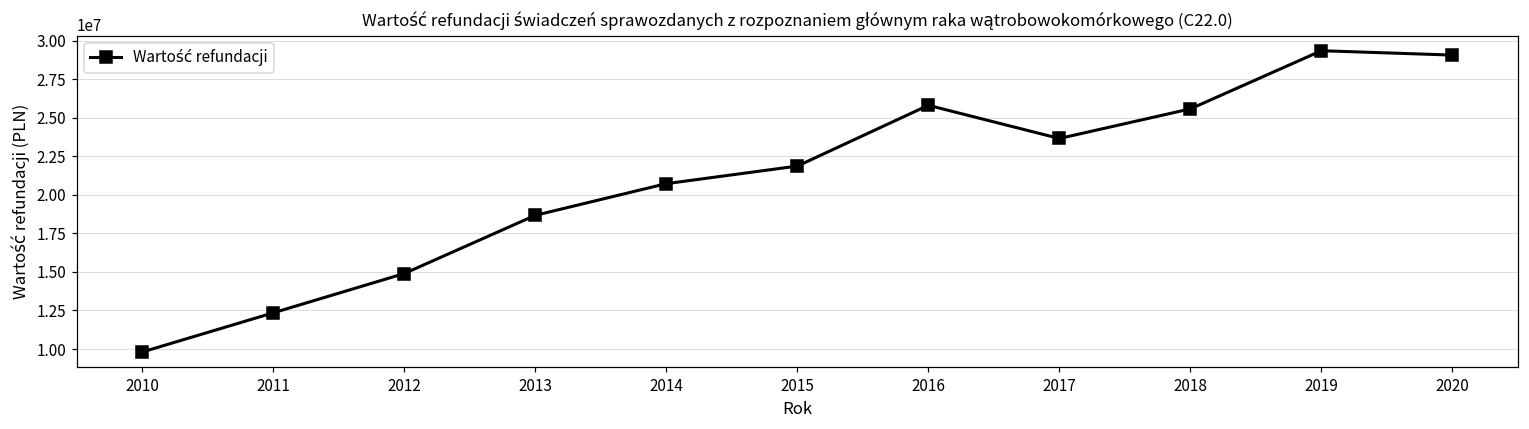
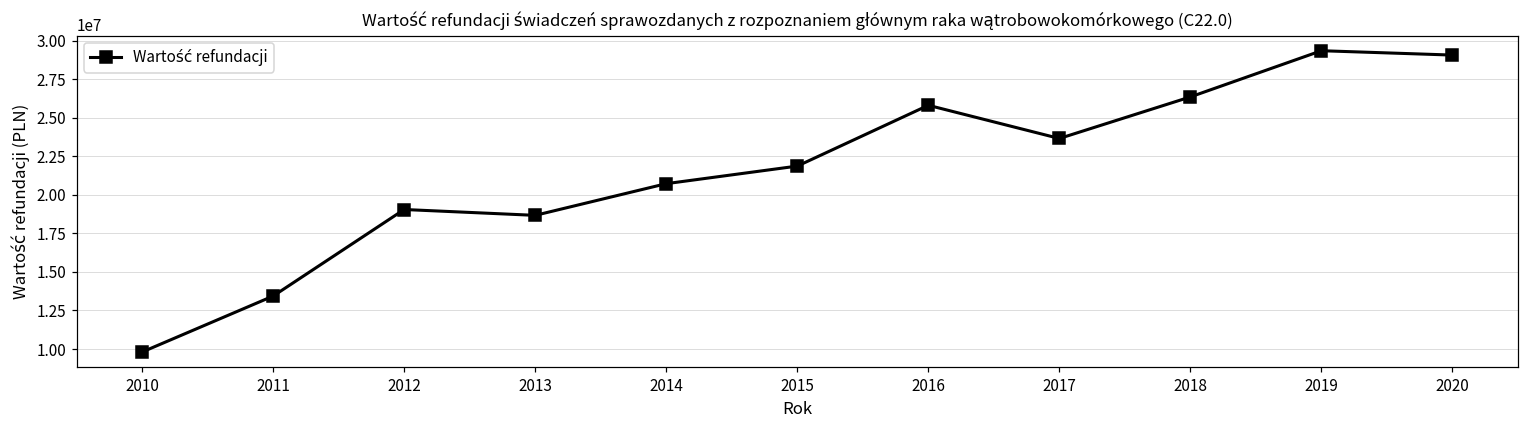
2011: 12300000 -> 13400000
2012: 14900000 -> 19000000
2018: 25600000 -> 26300000
